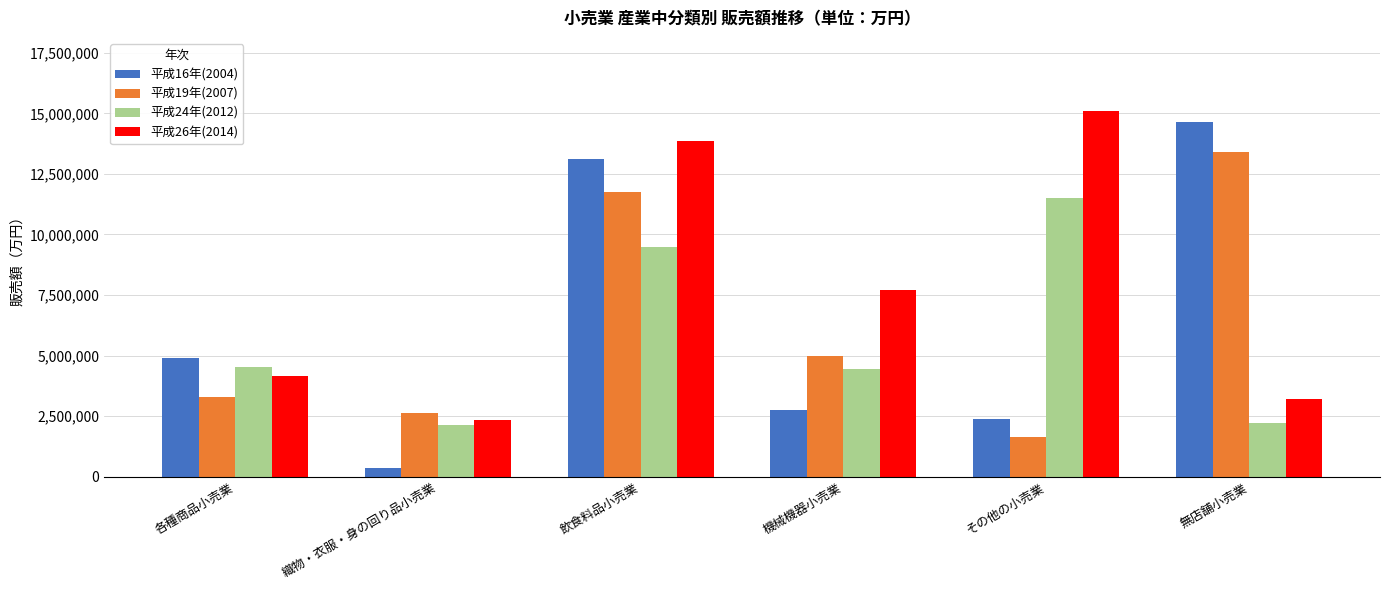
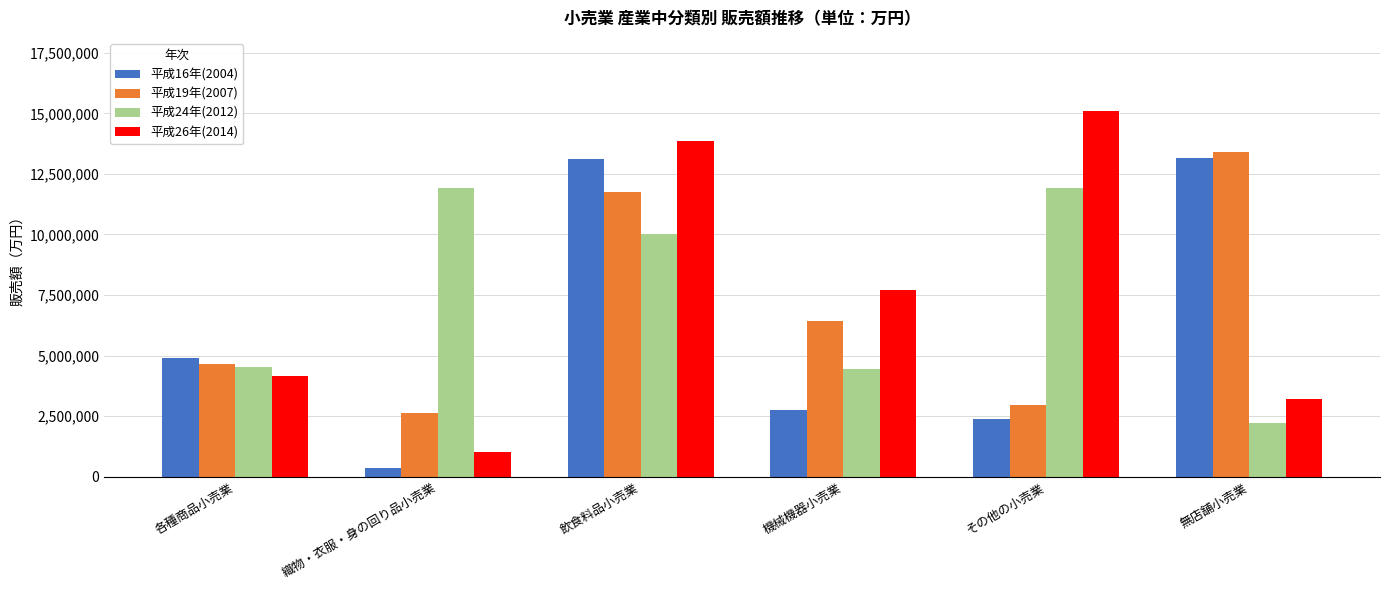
平成19年(2007), 各種商品小売業: 3,300,000 -> 4,700,000
平成24年(2012), 織物・衣服・身の回り品小売業: 2,100,000 -> 11,900,000
平成26年(2014), 織物・衣服・身の回り品小売業: 2,300,000 -> 1,000,000
平成24年(2012), 飲食料品小売業: 9,500,000 -> 10,000,000
平成19年(2007), 機械機器小売業: 5,000,000 -> 6,400,000
平成19年(2007), その他の小売業: 1,700,000 -> 3,000,000
平成24年(2012), その他の小売業: 11,500,000 -> 11,900,000
平成16年(2004), 無店舗小売業: 14,600,000 -> 13,200,000
